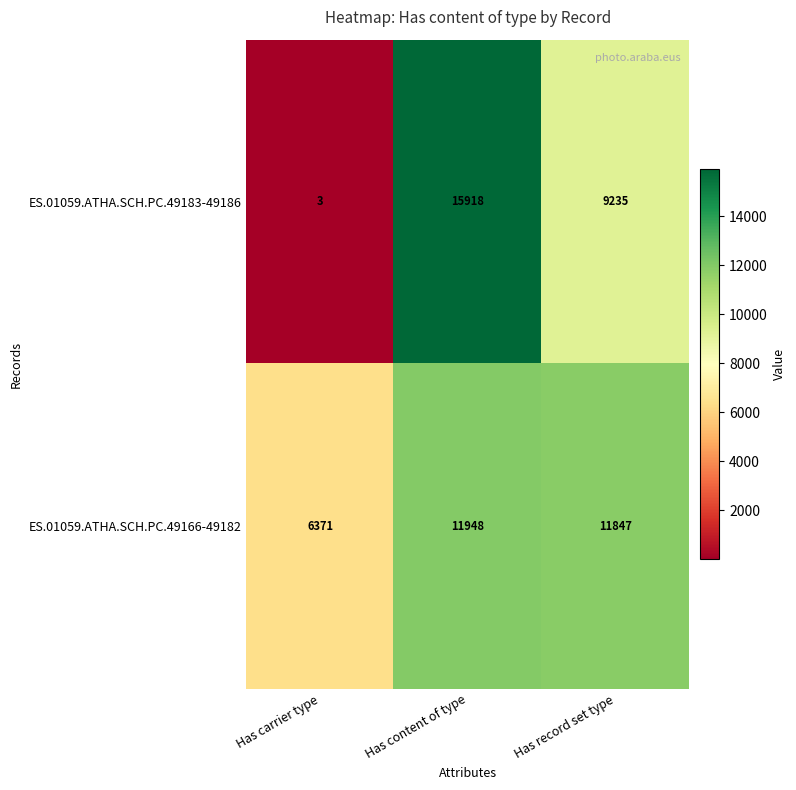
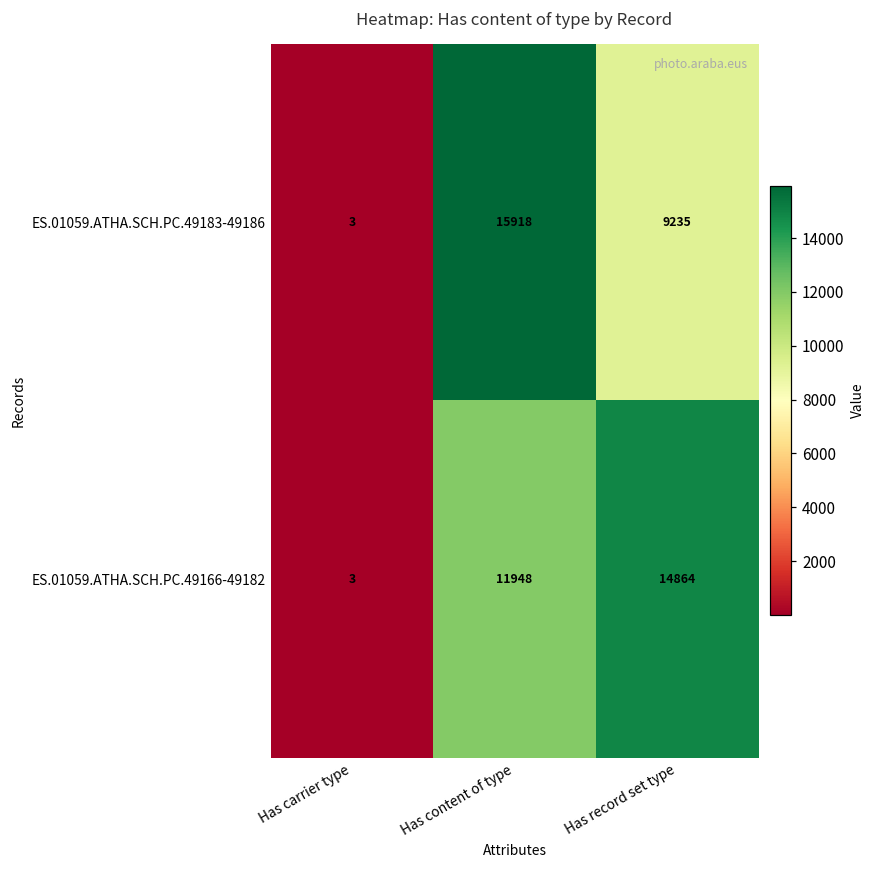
ES.01059.ATHA.SCH.PC.49166-49182, Has carrier type: 6371 -> 3
ES.01059.ATHA.SCH.PC.49166-49182, Has record set type: 11847 -> 14864
